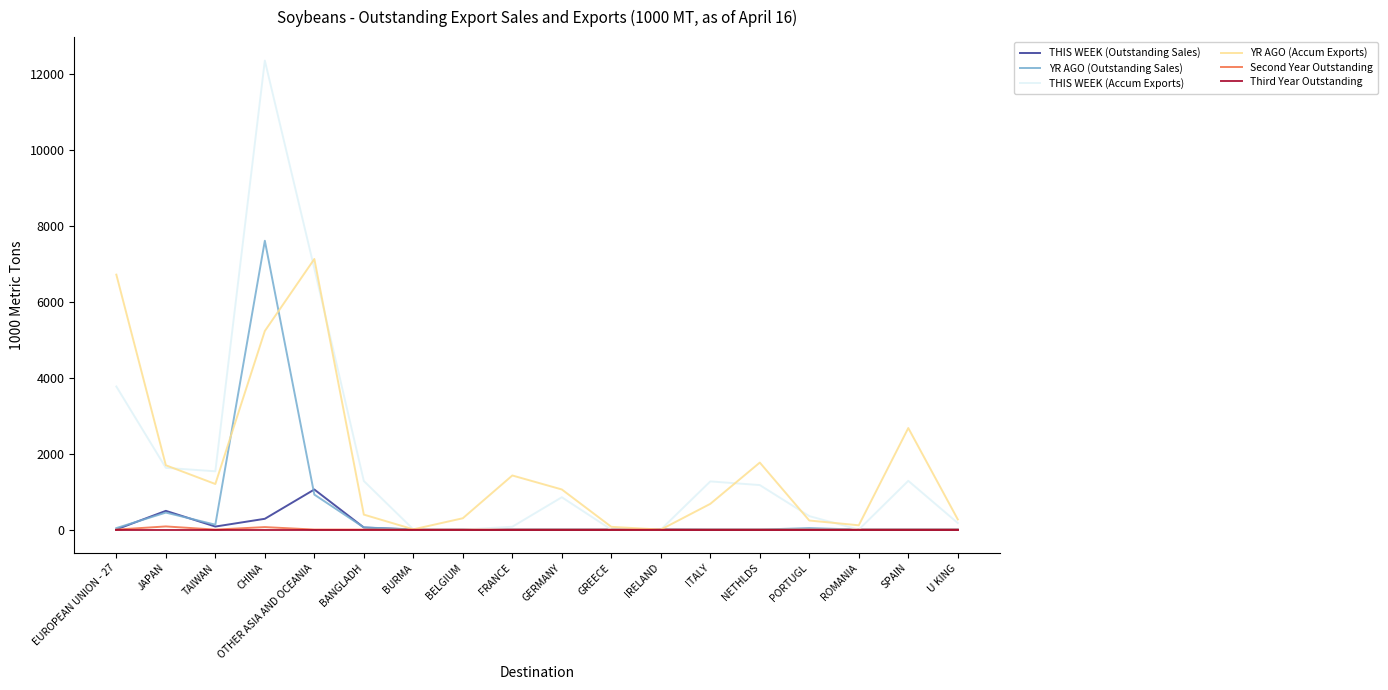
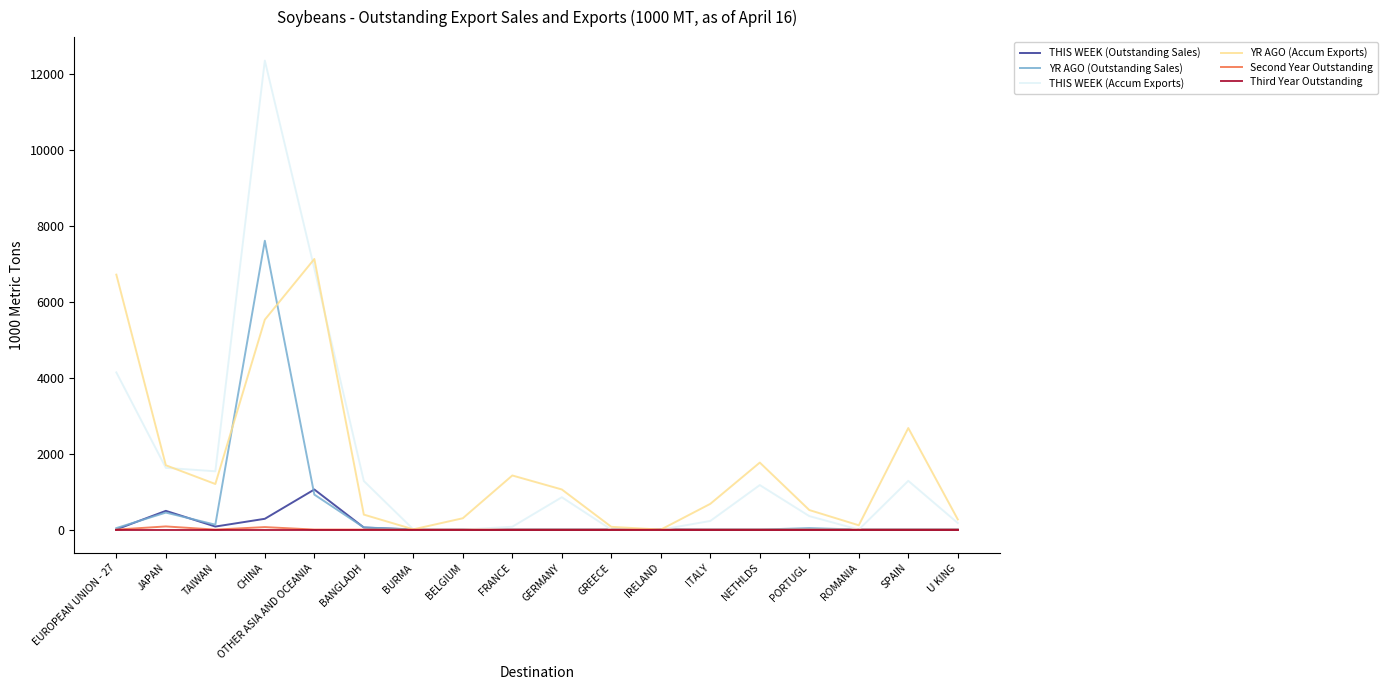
THIS WEEK (Accum Exports), EUROPEAN UNION - 27: 3800 -> 4100
YR AGO (Accum Exports), CHINA: 5200 -> 5500
THIS WEEK (Accum Exports), ITALY: 1300 -> 200
YR AGO (Accum Exports), PORTUGL: 200 -> 500
